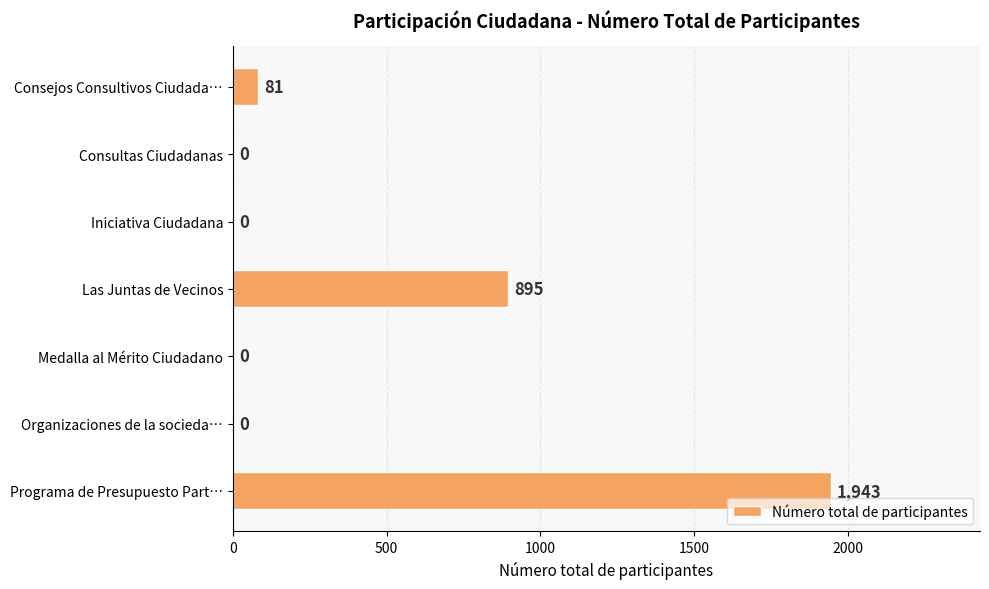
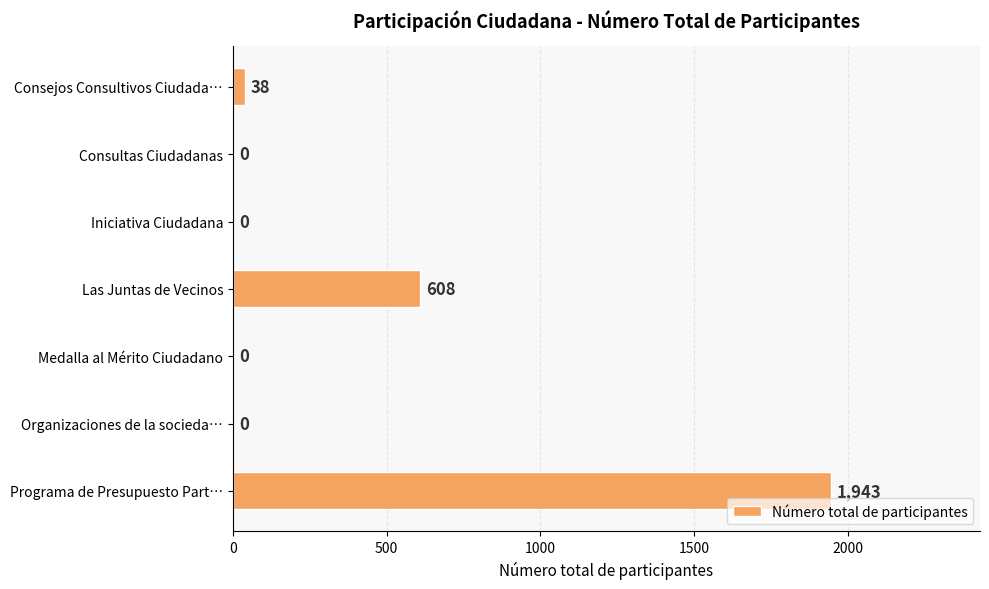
Consejos Consultivos Ciudada…: 81 -> 38
Las Juntas de Vecinos: 895 -> 608
